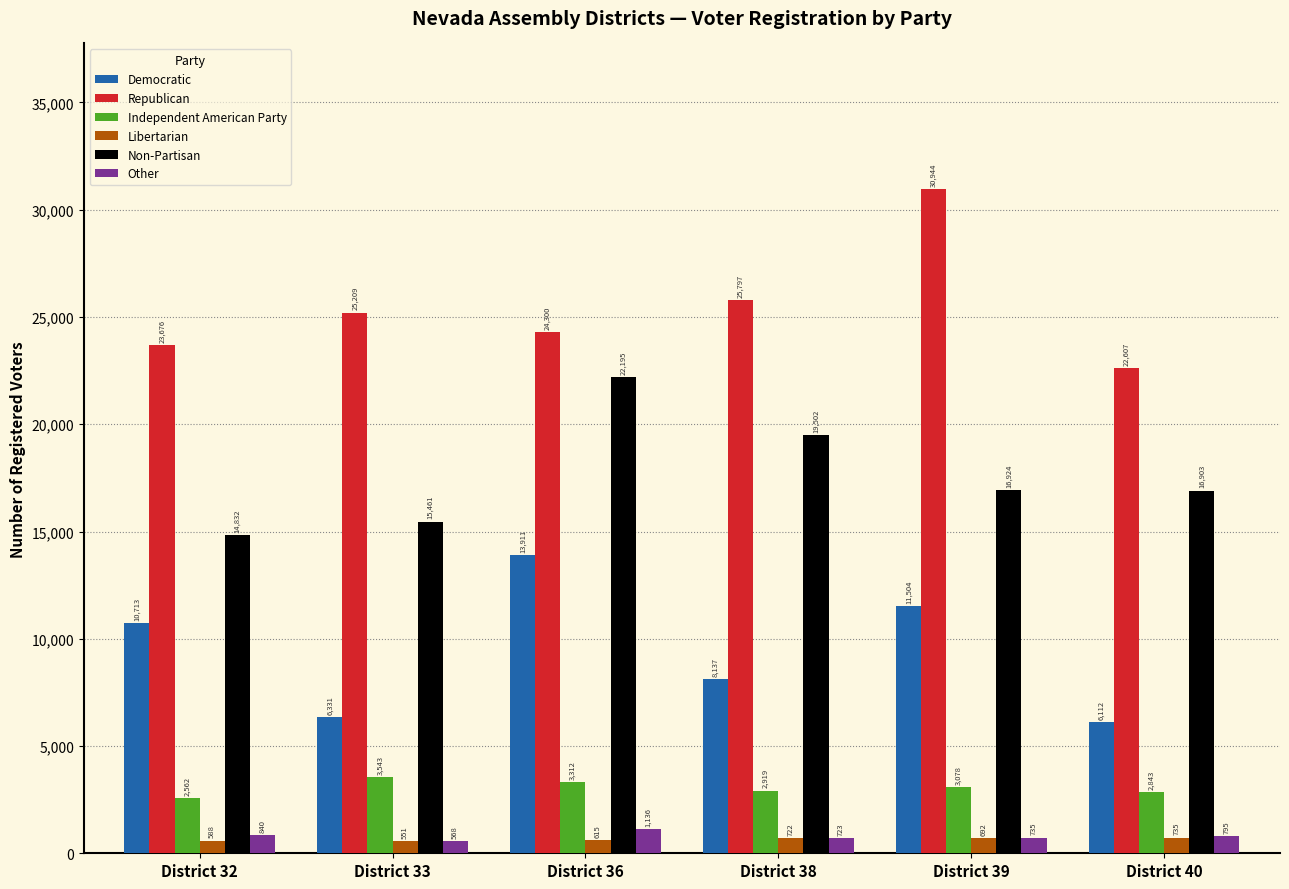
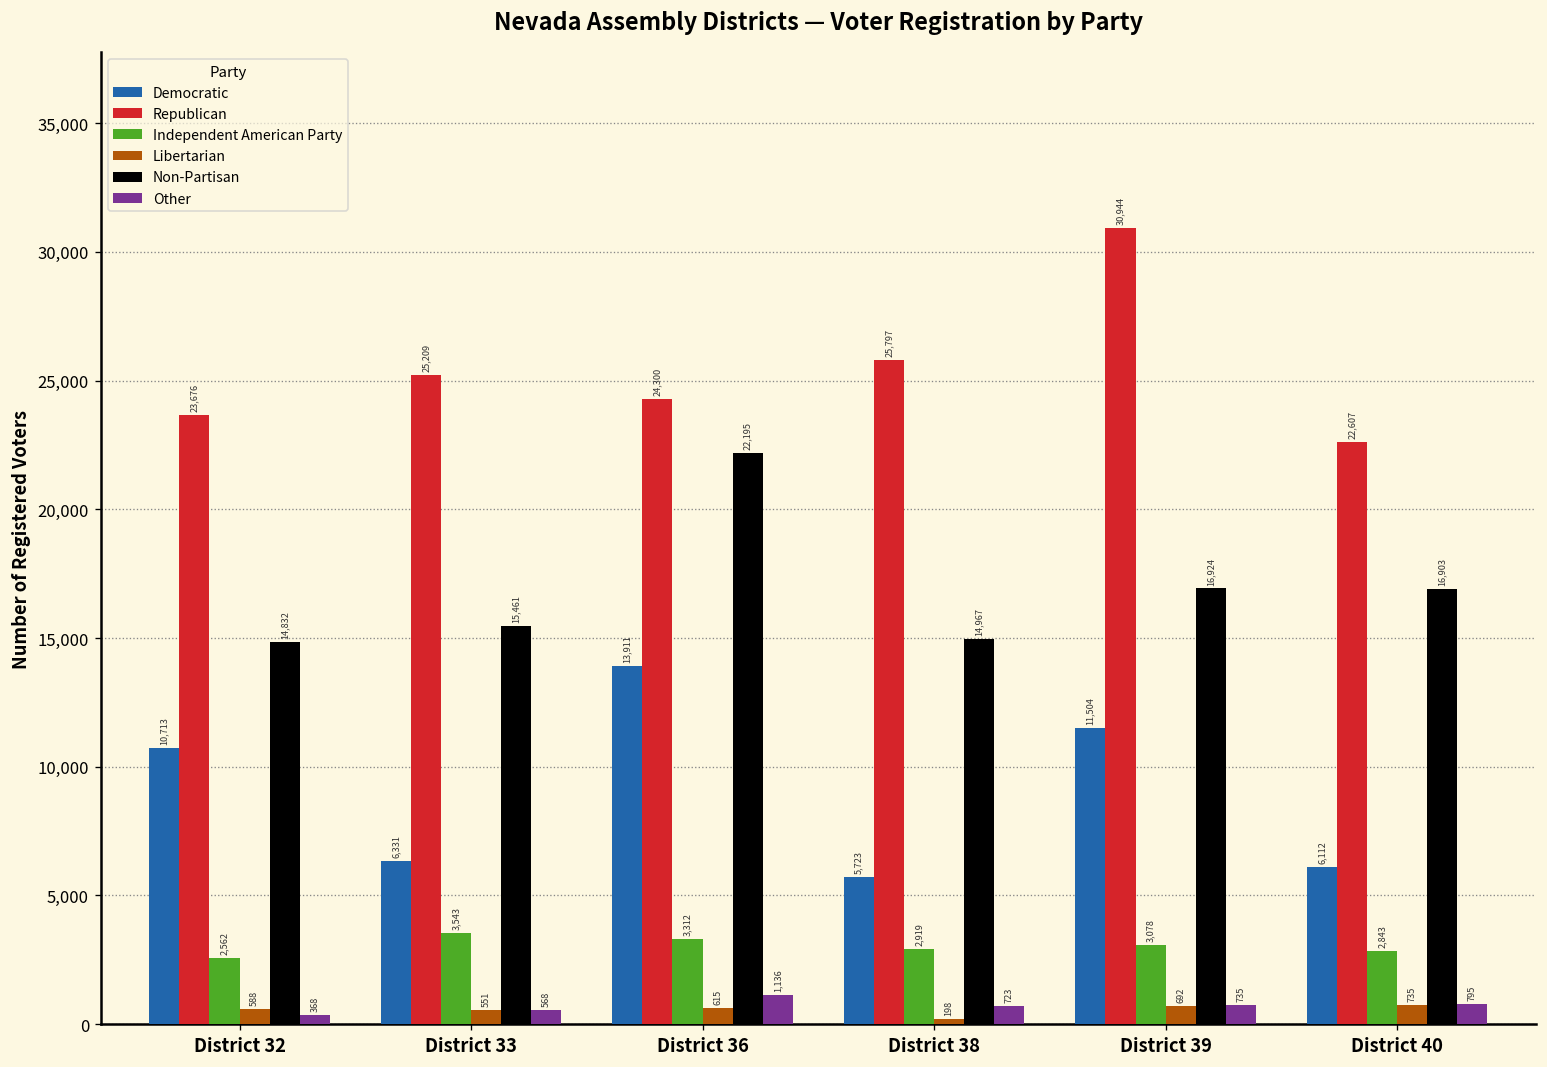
Other, District 32: 840 -> 368
Democratic, District 38: 8,137 -> 5,723
Libertarian, District 38: 722 -> 198
Non-Partisan, District 38: 19,502 -> 14,967
